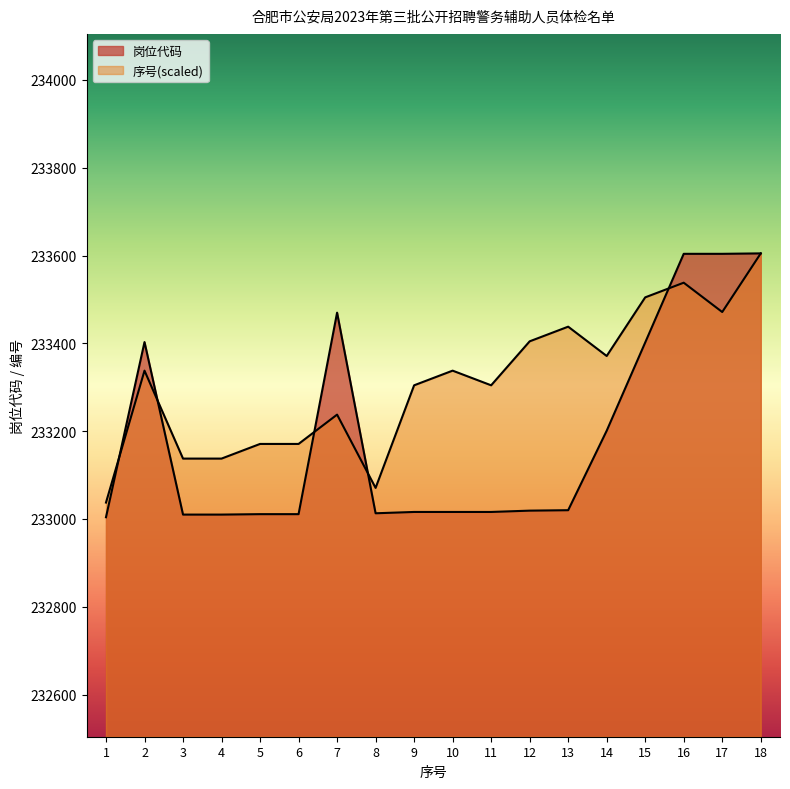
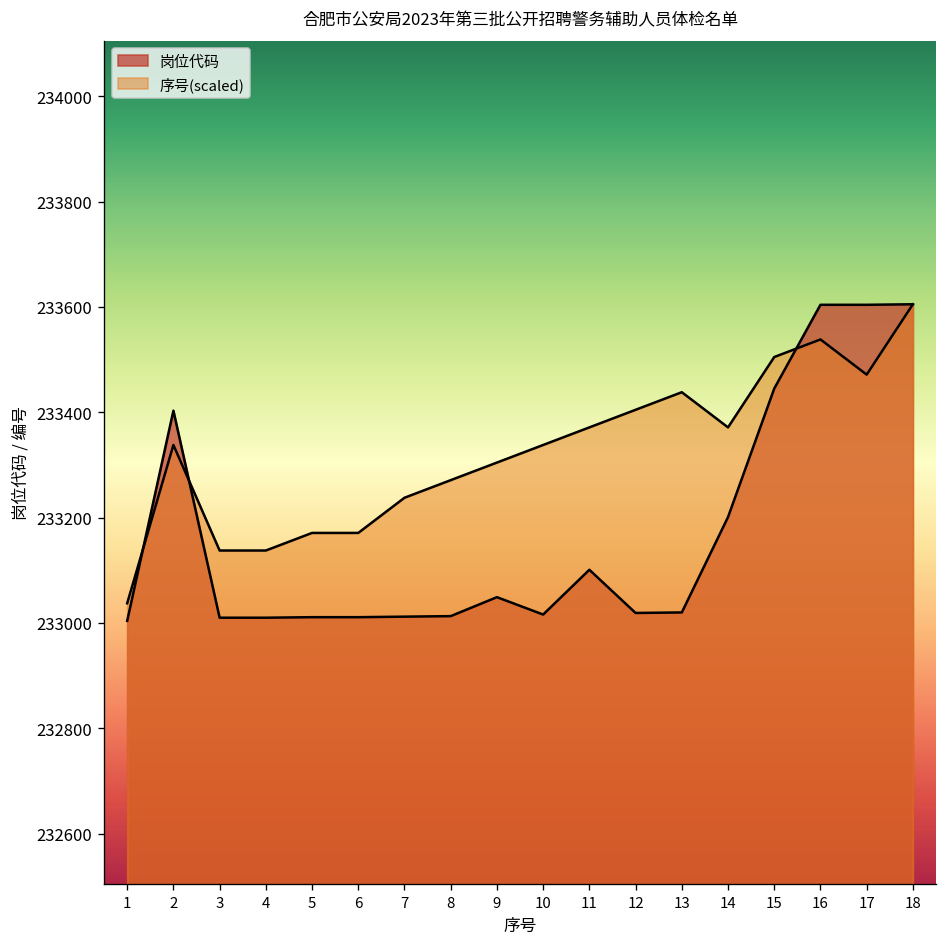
岗位代码, 7: 233470 -> 233010
序号(scaled), 8: 233070 -> 233270
岗位代码, 9: 233020 -> 233050
岗位代码, 11: 233020 -> 233100
序号(scaled), 11: 233300 -> 233370
岗位代码, 15: 233400 -> 233450
